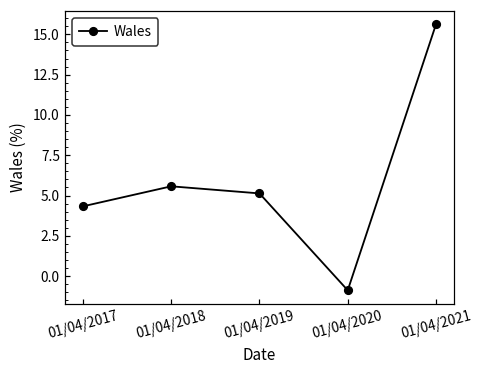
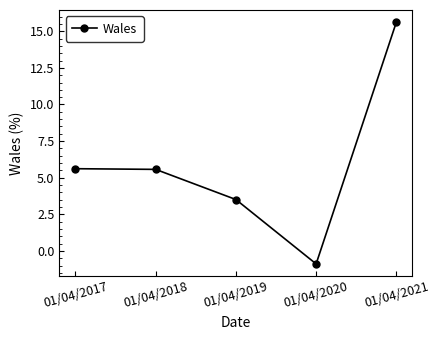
01/04/2017: 4.3 -> 5.6
01/04/2019: 5.1 -> 3.5
